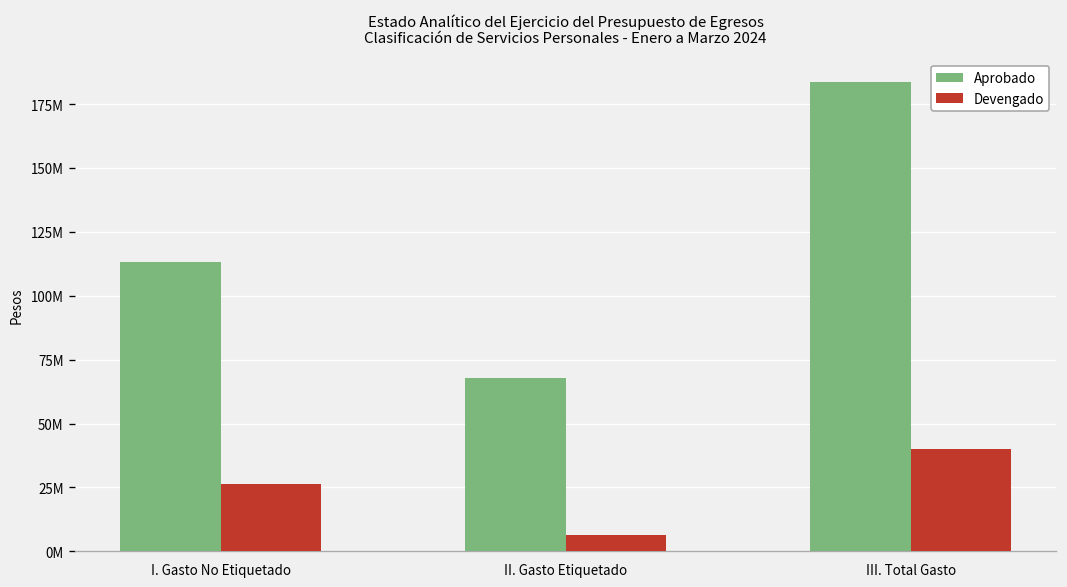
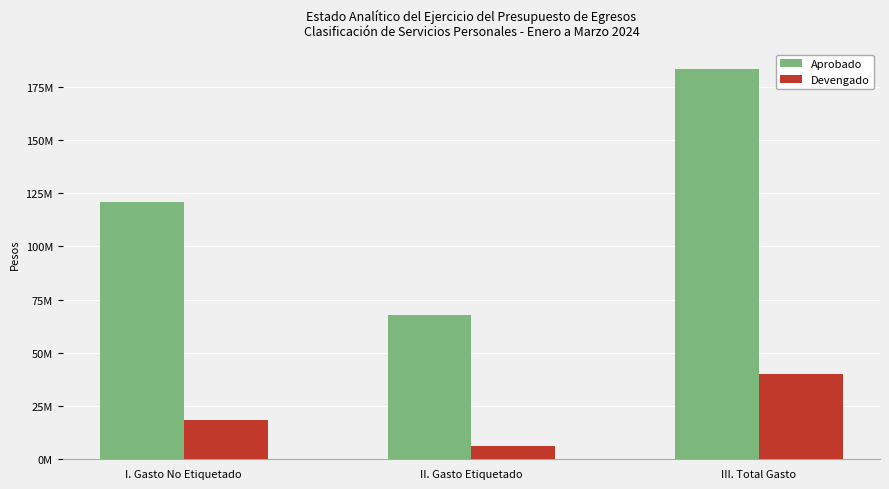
Aprobado, I. Gasto No Etiquetado: 113000000 -> 121000000
Devengado, I. Gasto No Etiquetado: 26000000 -> 19000000
